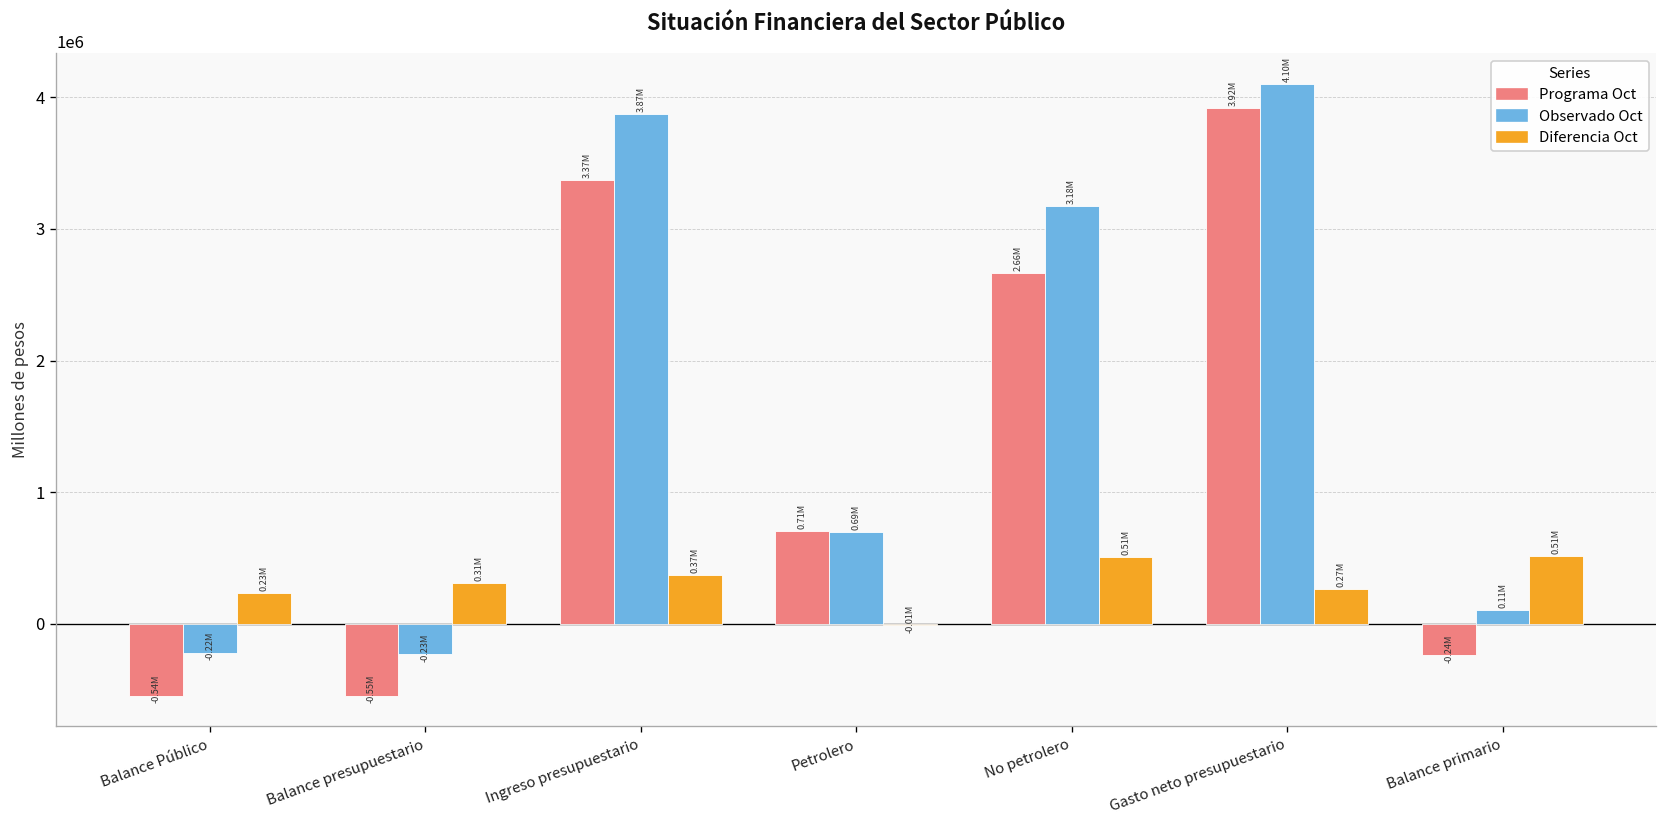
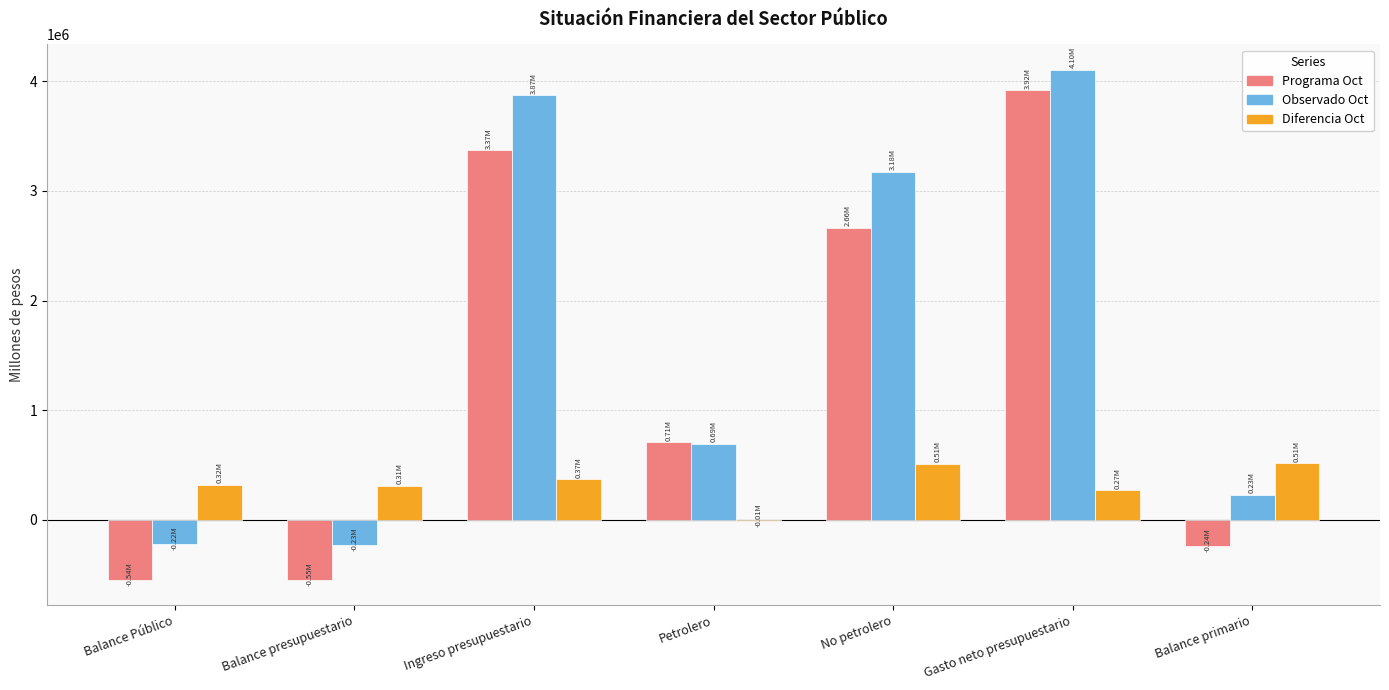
Diferencia Oct, Balance Público: 0.23M -> 0.32M
Observado Oct, Balance primario: 0.11M -> 0.23M
